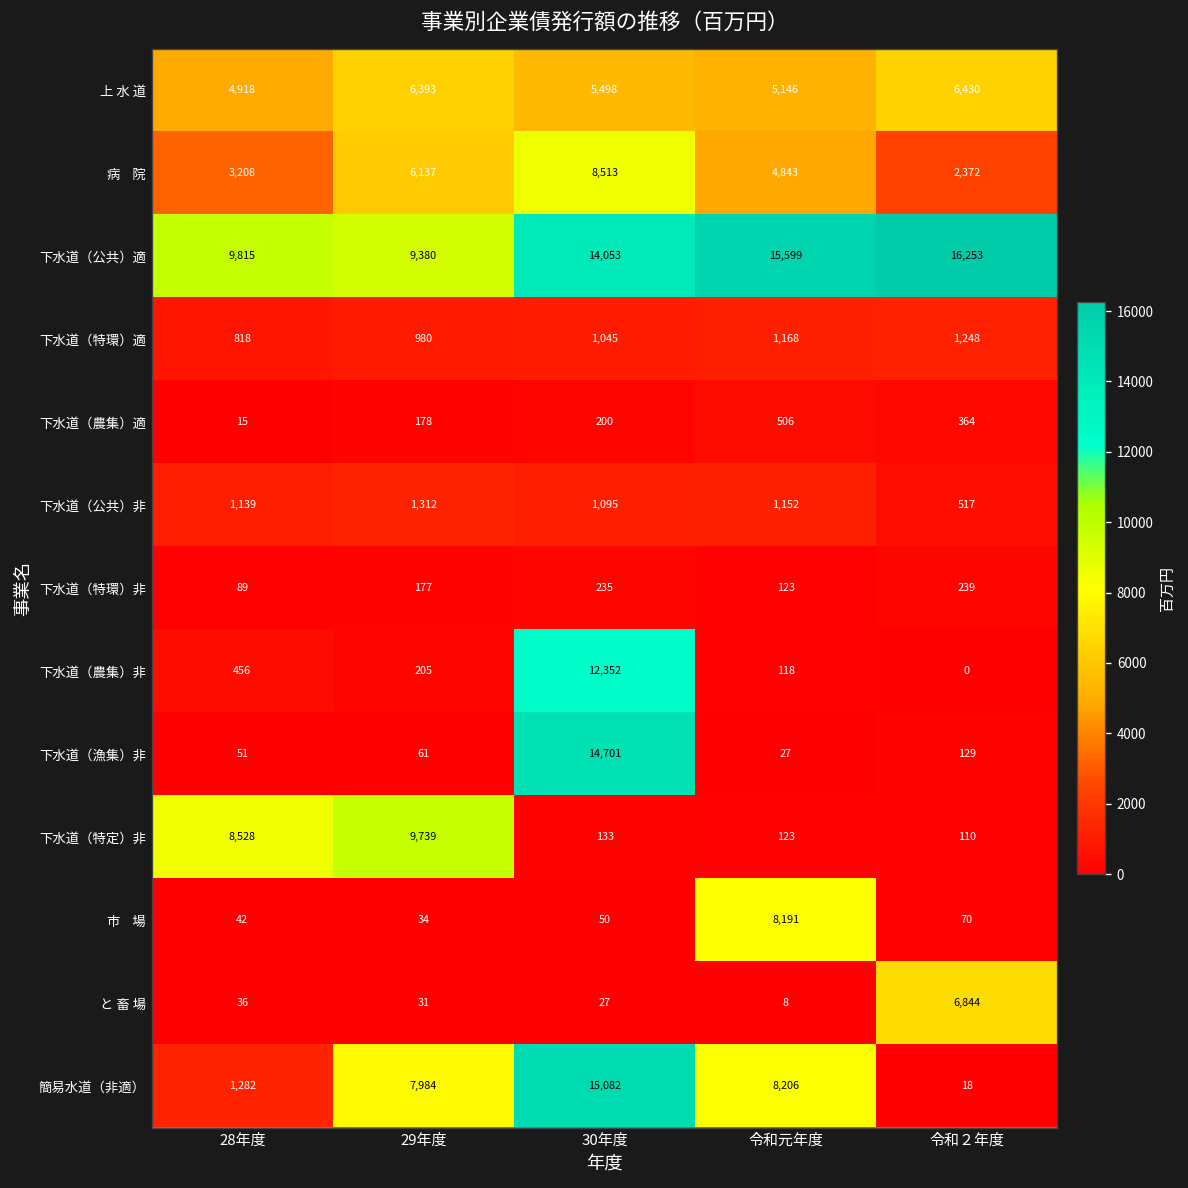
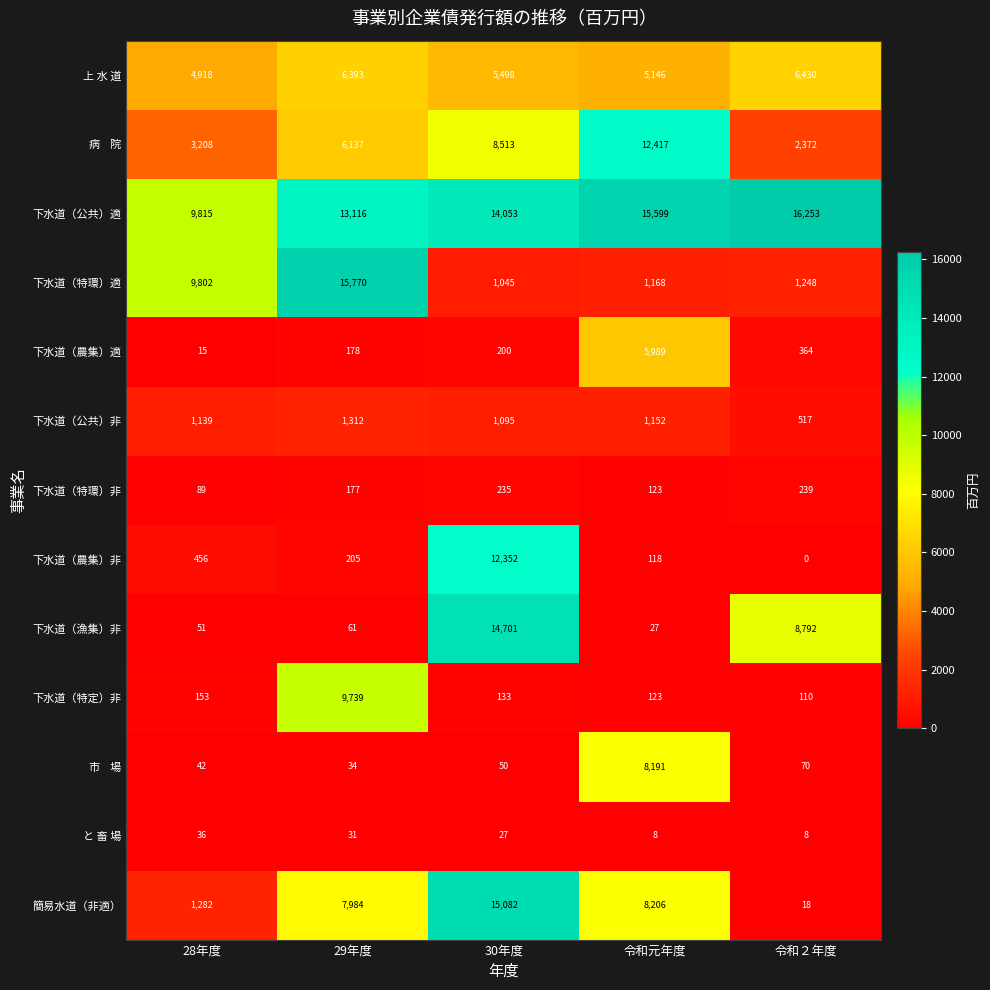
病 院, 令和元年度: 4,843 -> 12,417
下水道（公共）適, 29年度: 9,380 -> 13,116
下水道（特環）適, 28年度: 818 -> 9,802
下水道（特環）適, 29年度: 980 -> 15,770
下水道（農集）適, 令和元年度: 506 -> 5,989
下水道（漁集）非, 令和２年度: 129 -> 8,792
下水道（特定）非, 28年度: 8,528 -> 153
と 畜 場, 令和２年度: 6,844 -> 8
